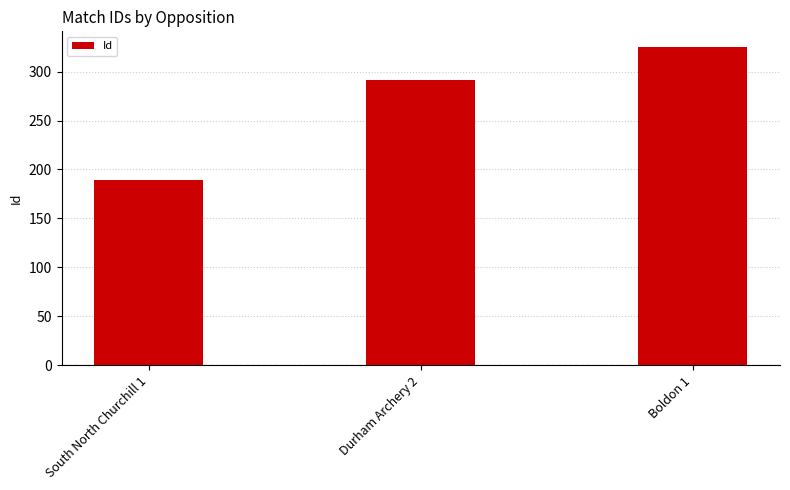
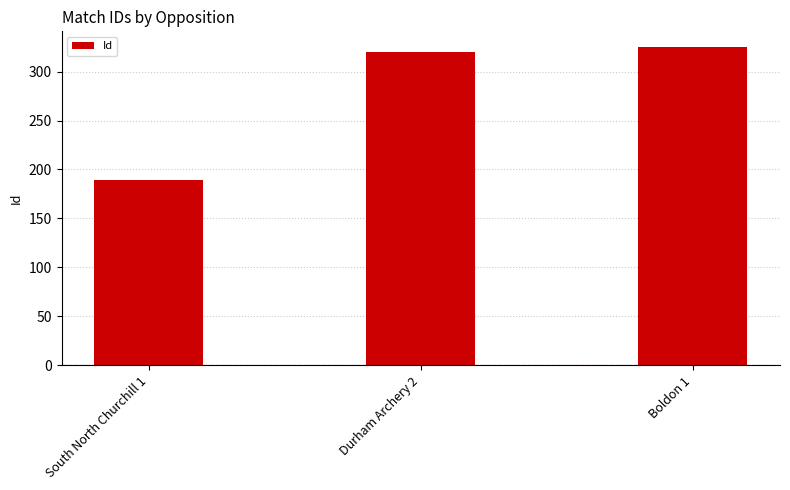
Durham Archery 2: 290 -> 320
